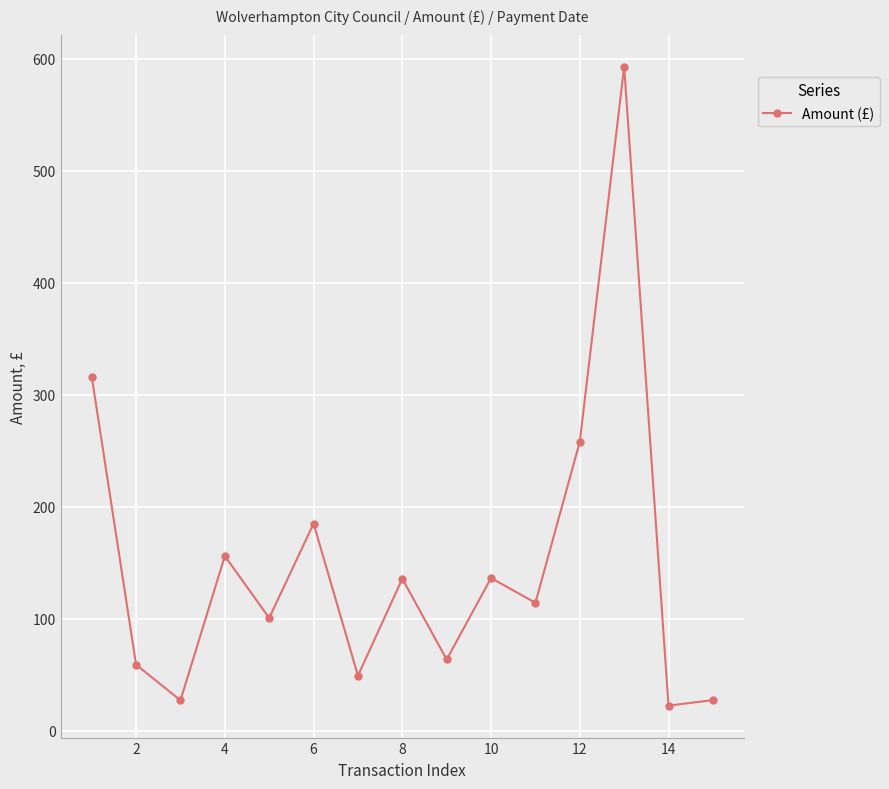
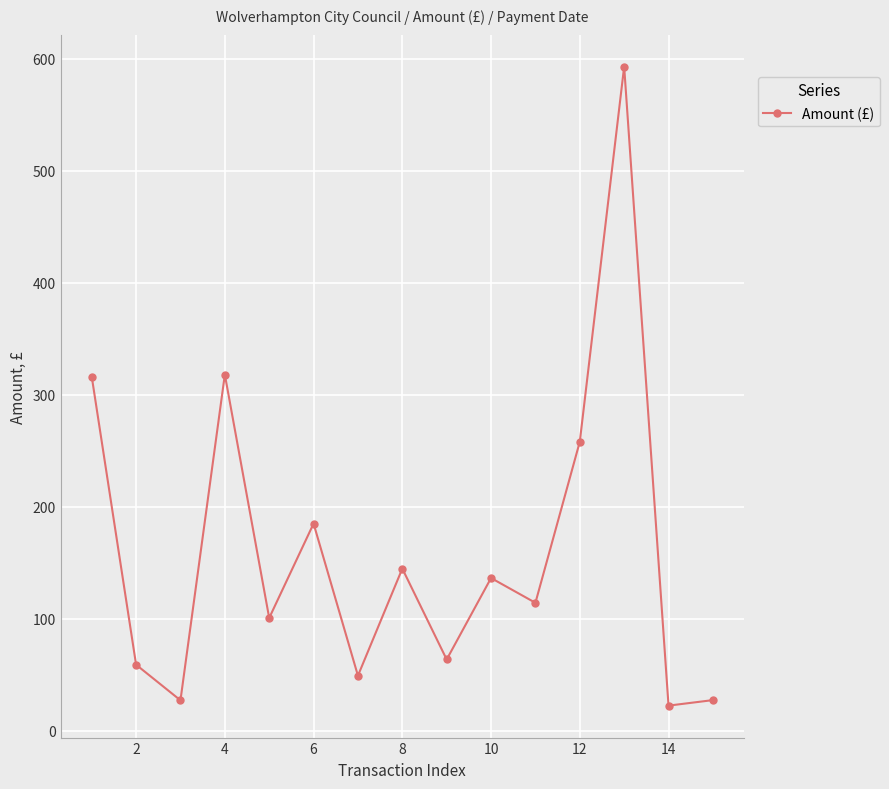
4: 156 -> 318
8: 136 -> 145
